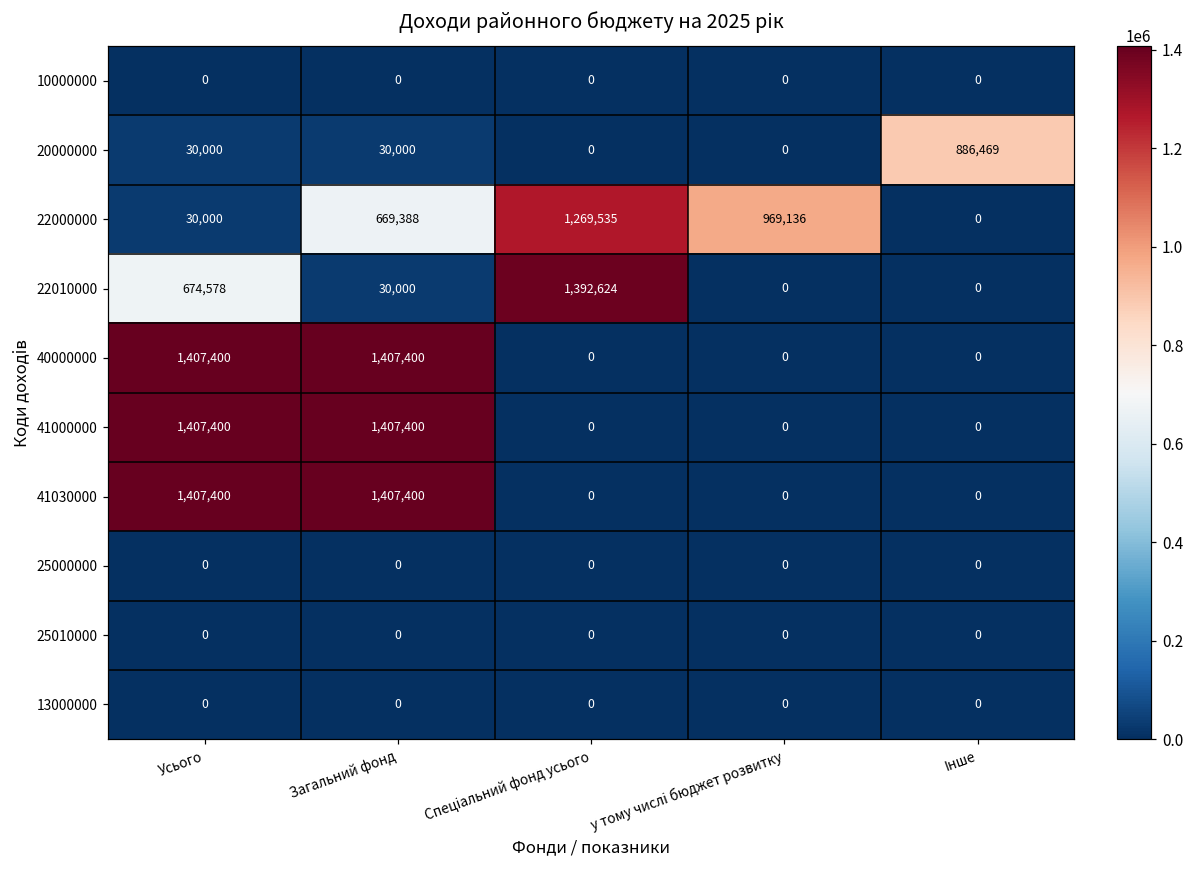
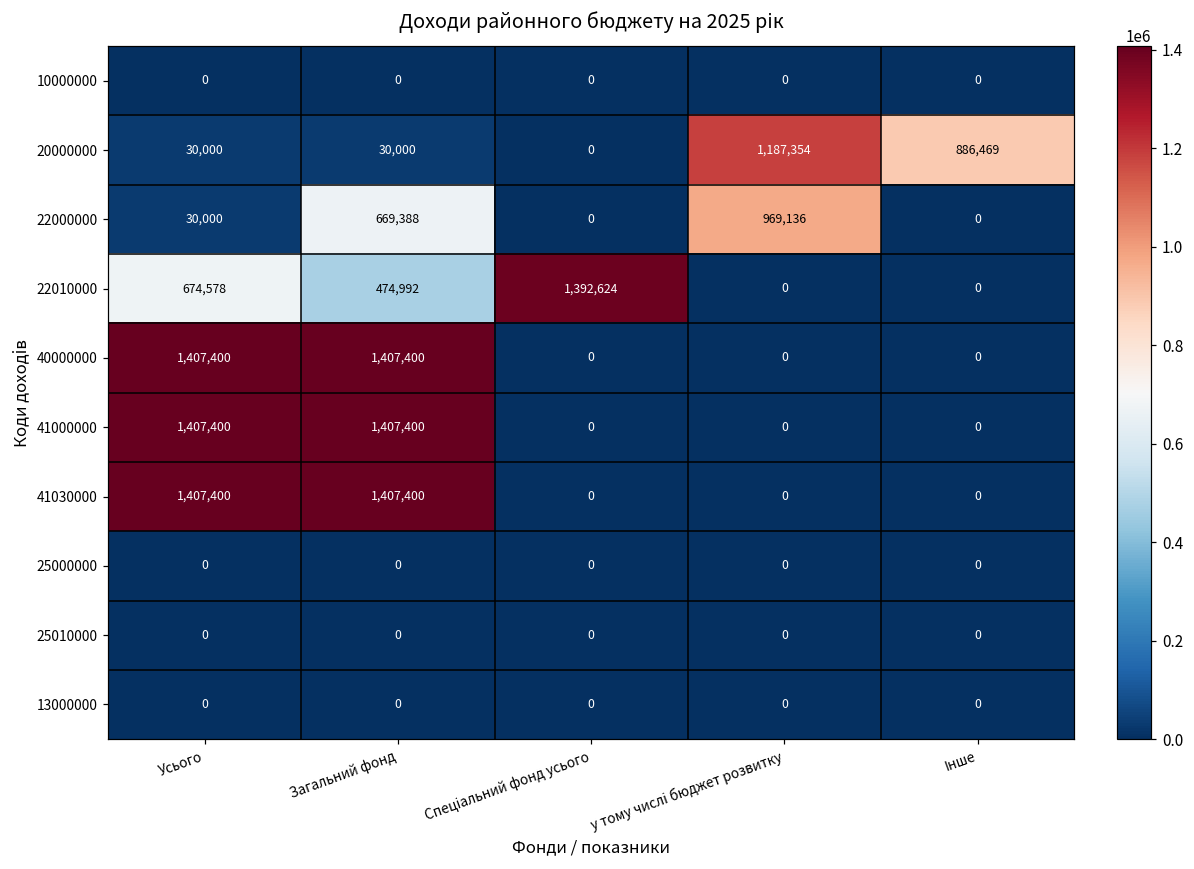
20000000, у тому числі бюджет розвитку: 0 -> 1,187,354
22000000, Спеціальний фонд усього: 1,269,535 -> 0
22010000, Загальний фонд: 30,000 -> 474,992
